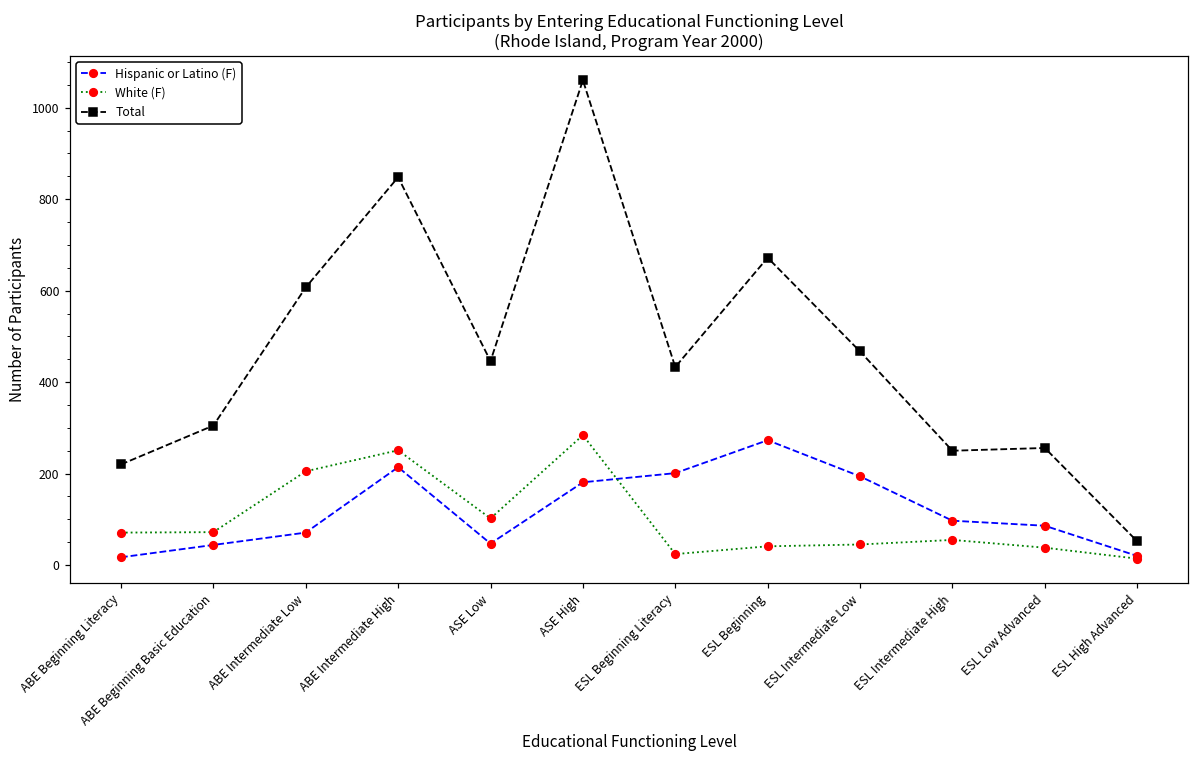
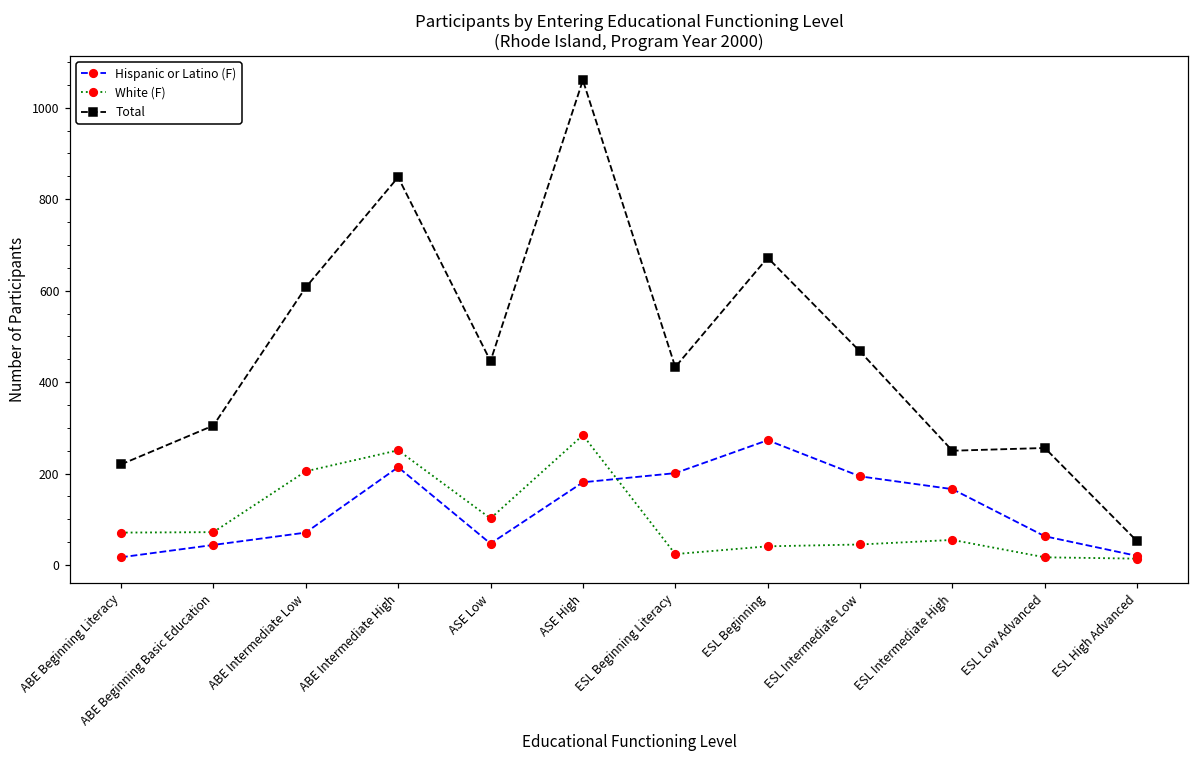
Hispanic or Latino (F), ESL Intermediate High: 100 -> 170
Hispanic or Latino (F), ESL Low Advanced: 90 -> 60
White (F), ESL Low Advanced: 40 -> 20
